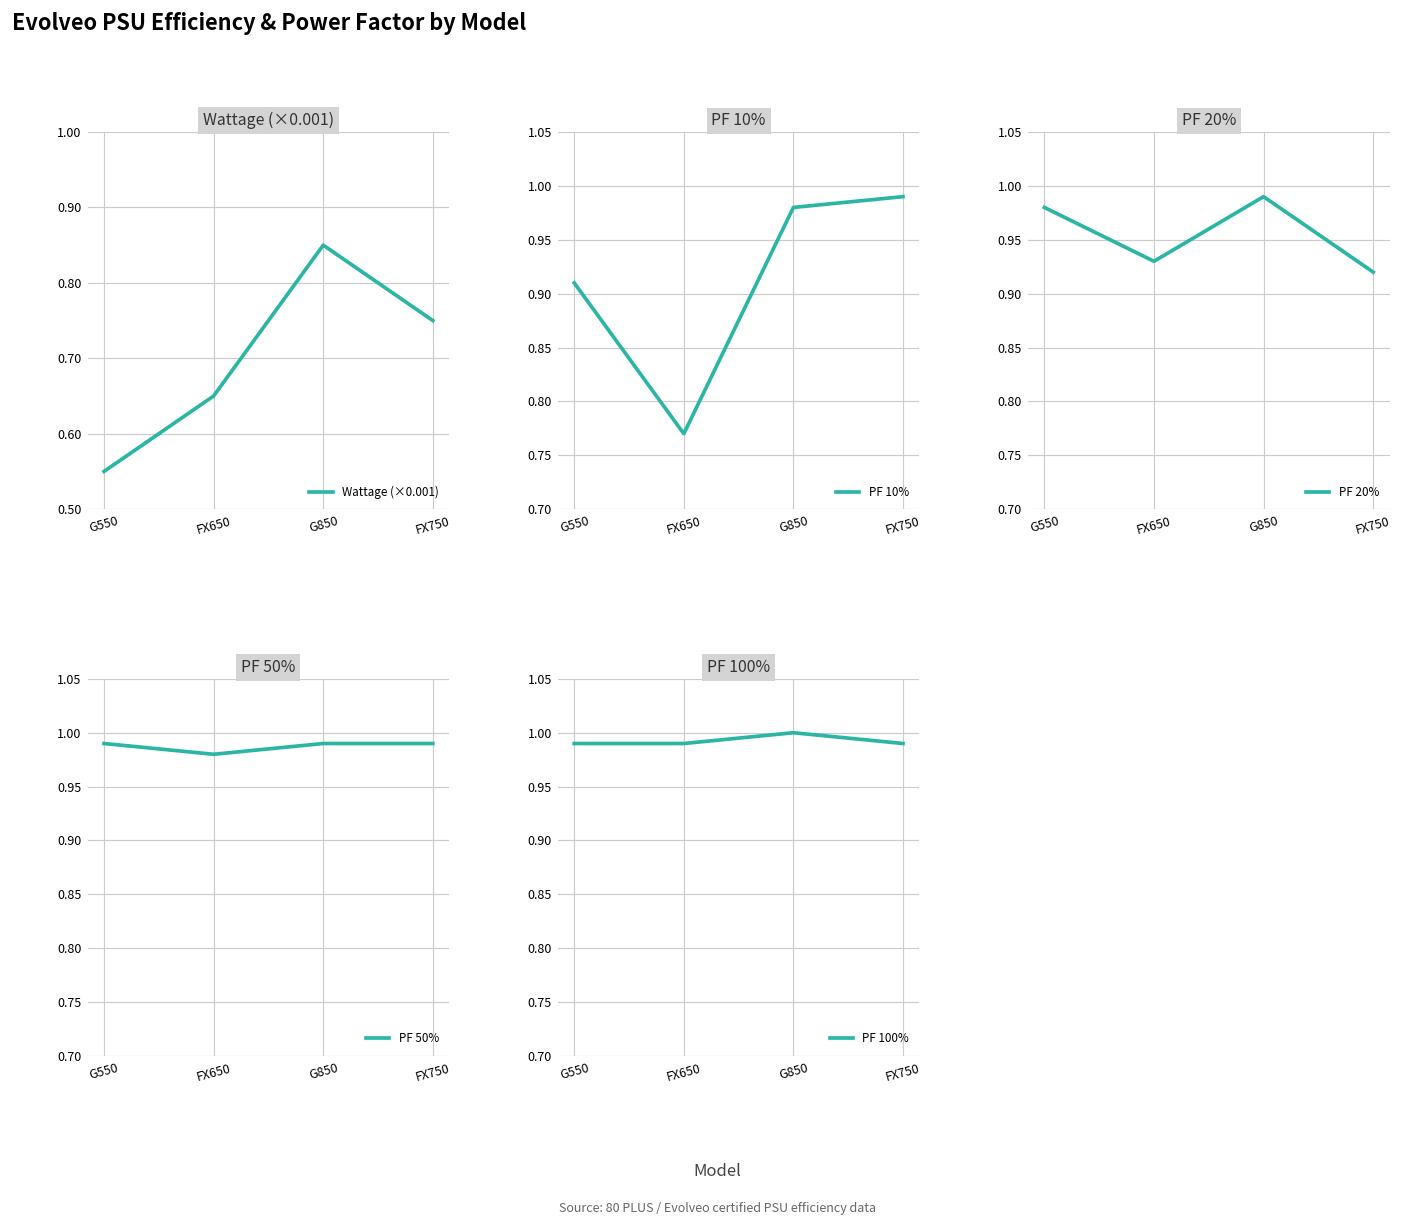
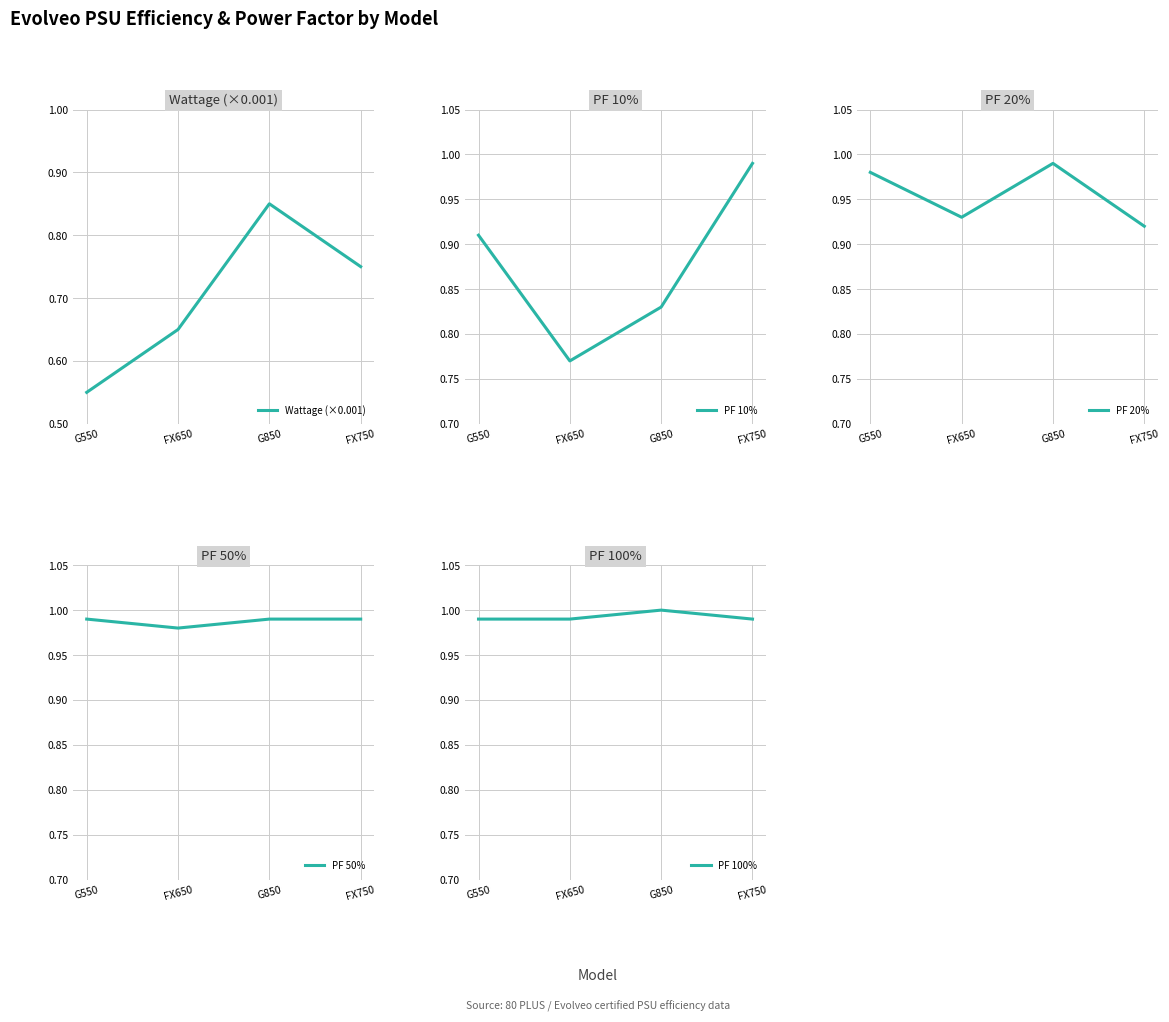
PF 10%, G850: 0.98 -> 0.83
